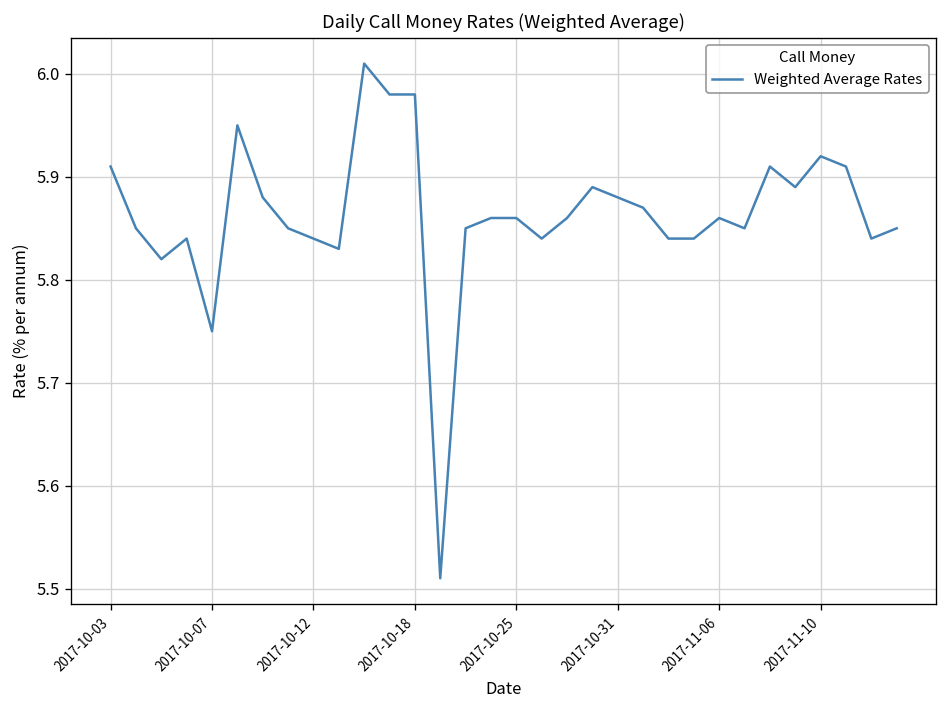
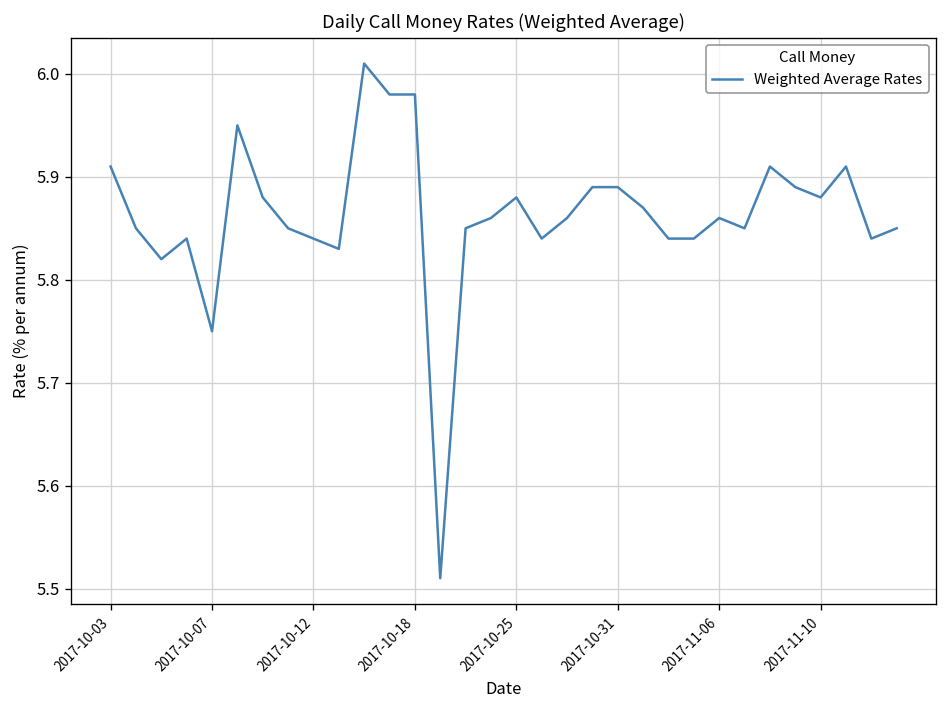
2017-10-25: 5.86 -> 5.88
2017-10-31: 5.88 -> 5.89
2017-11-10: 5.92 -> 5.88
